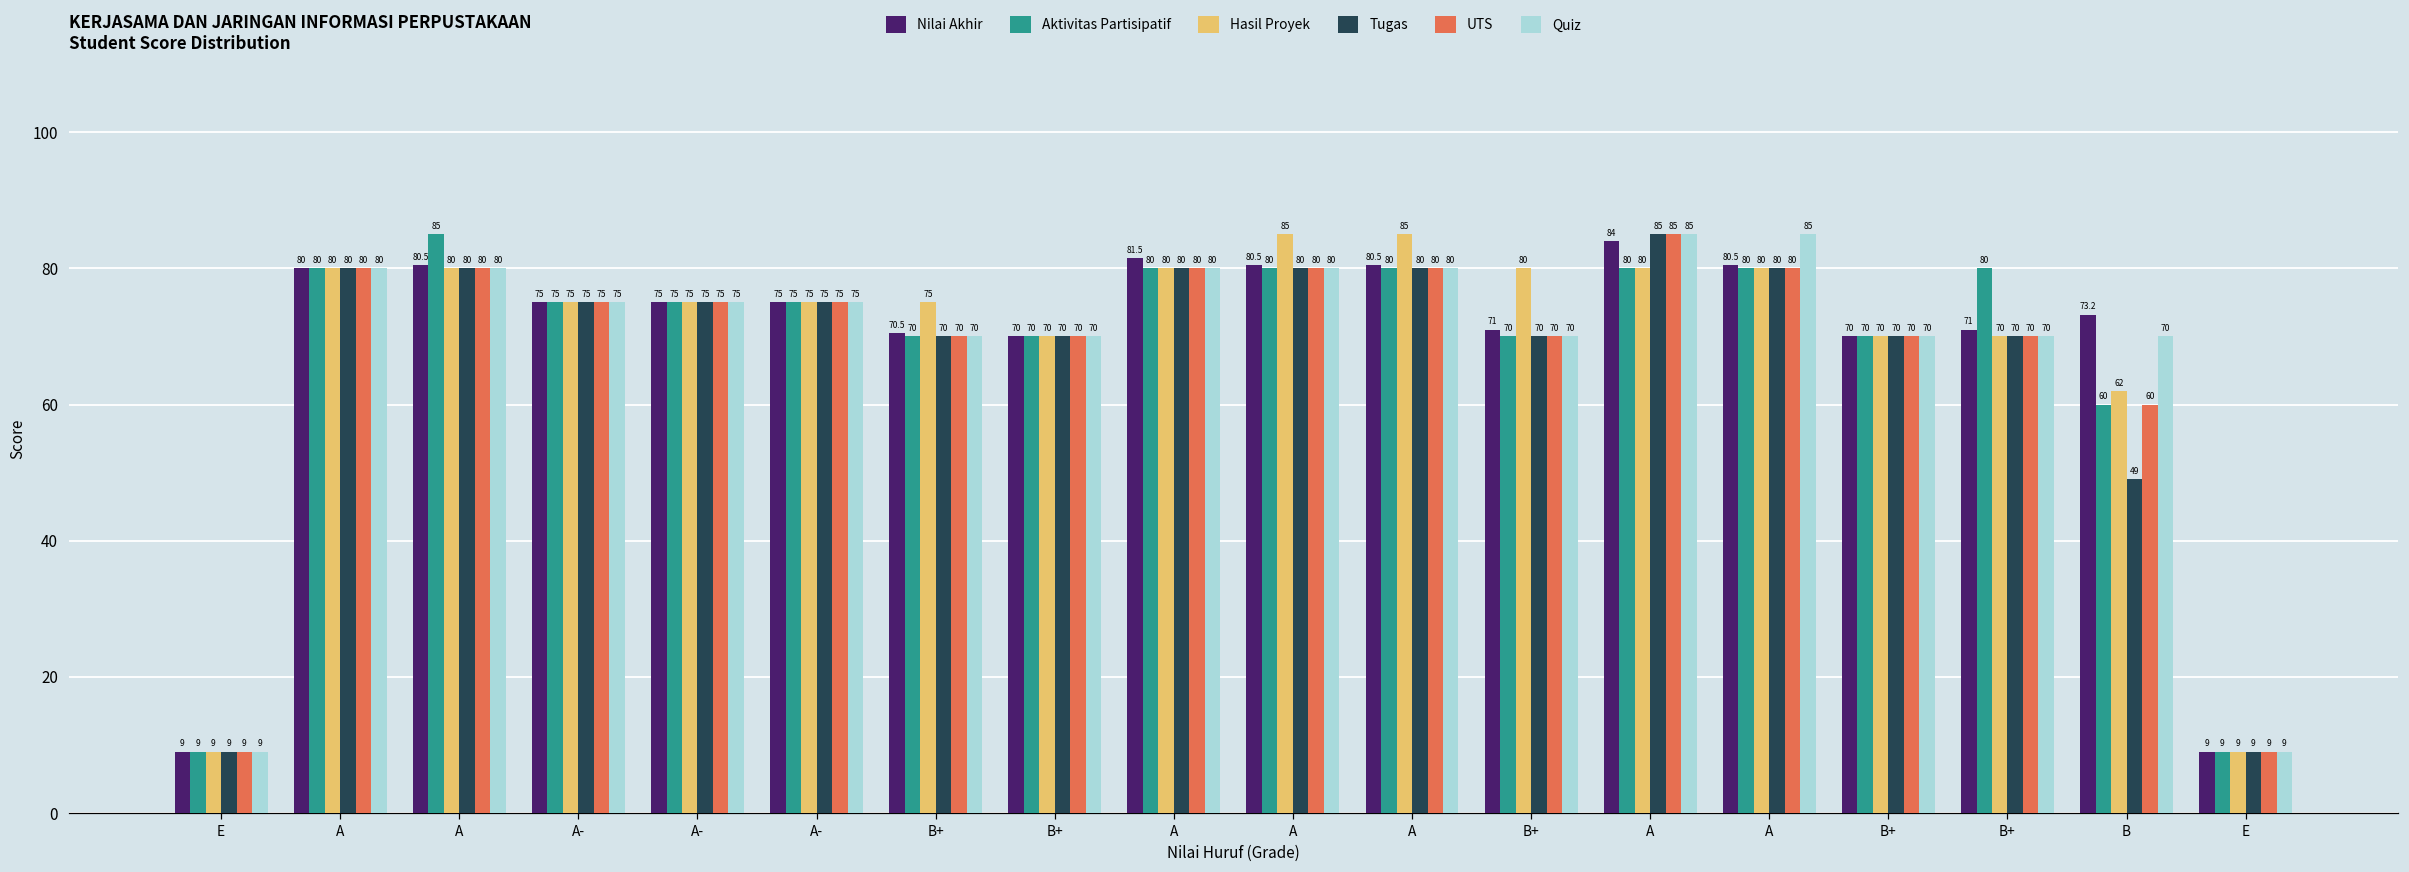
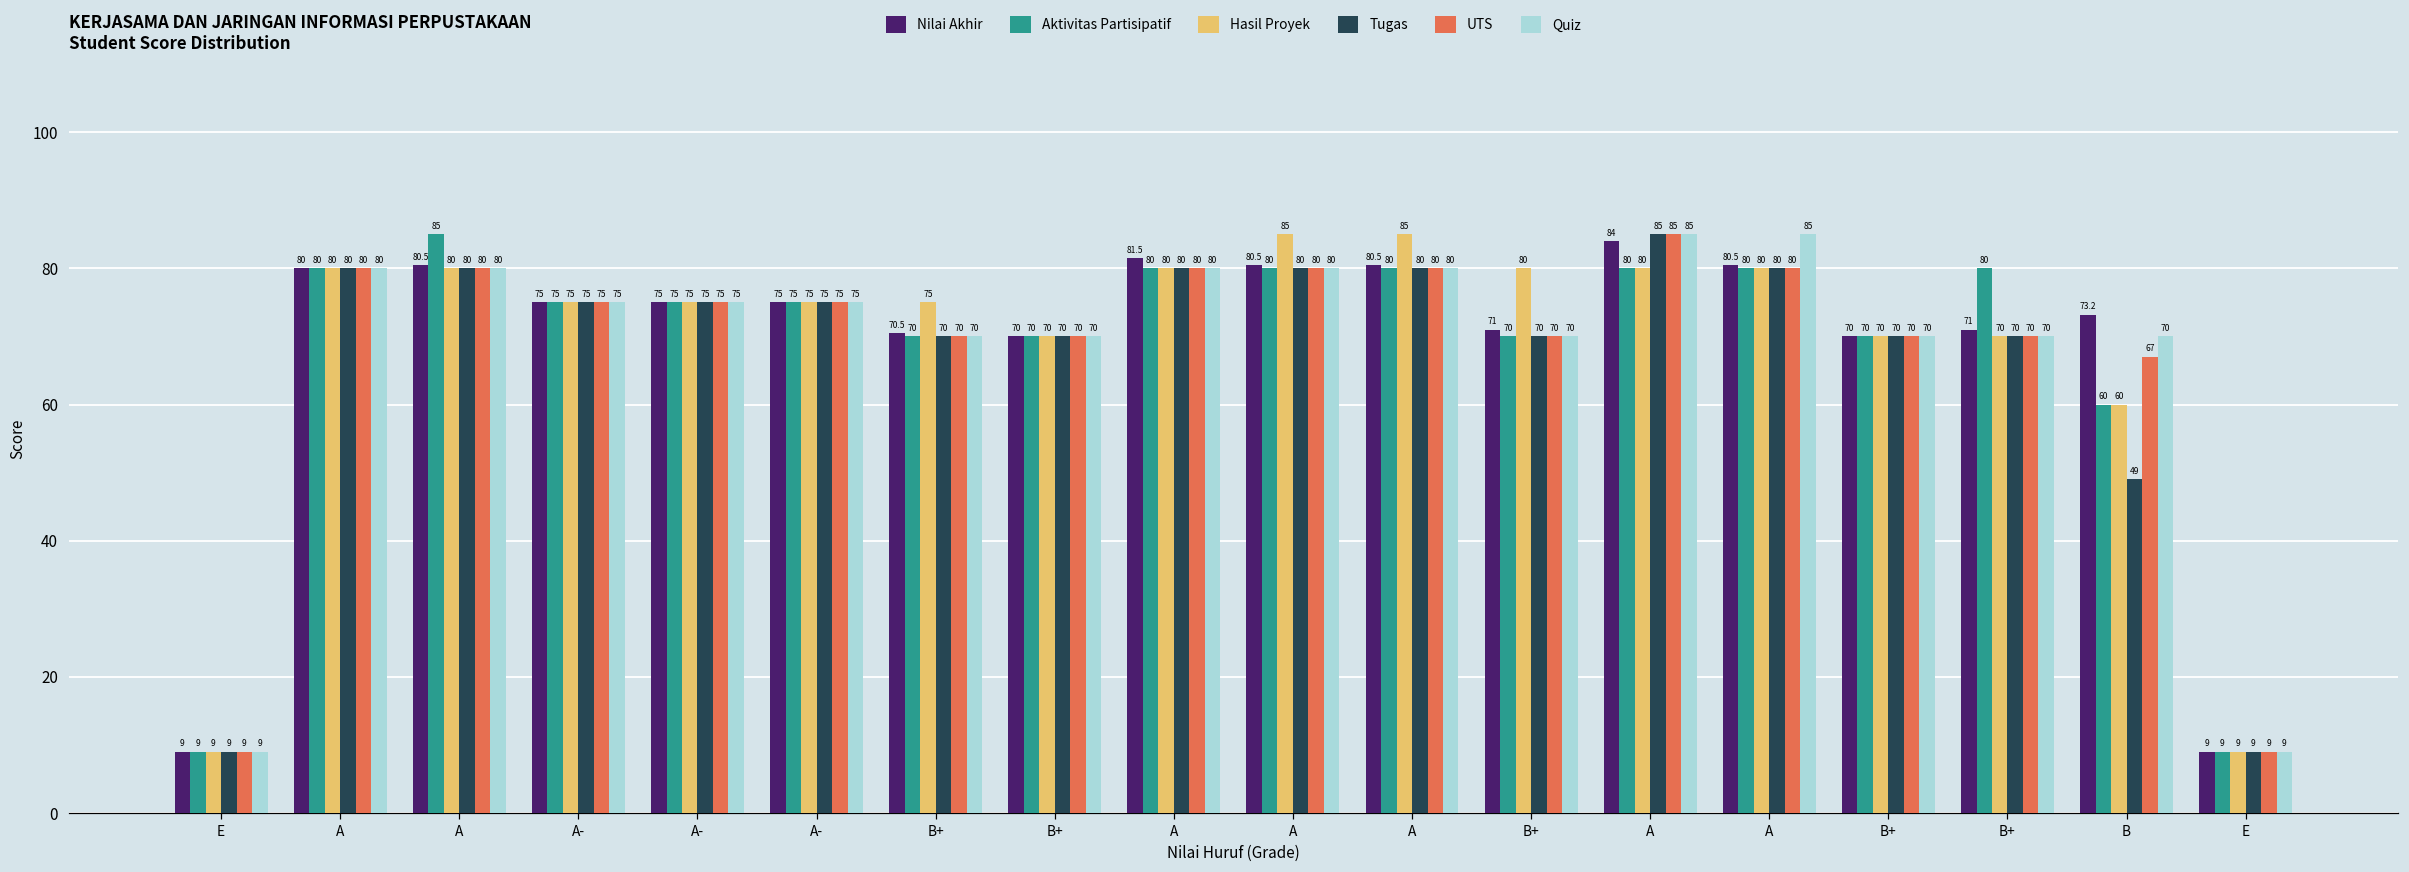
Hasil Proyek, B: 62 -> 60
UTS, B: 60 -> 67
